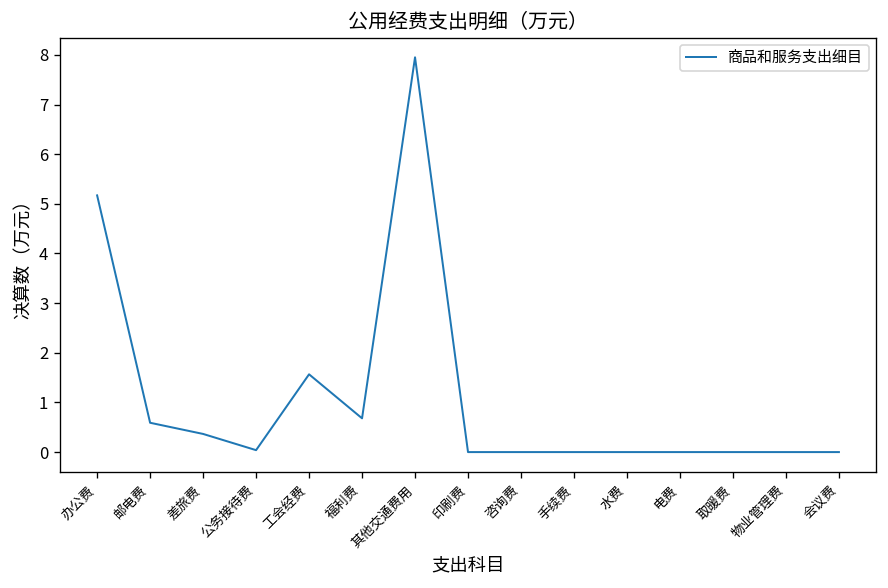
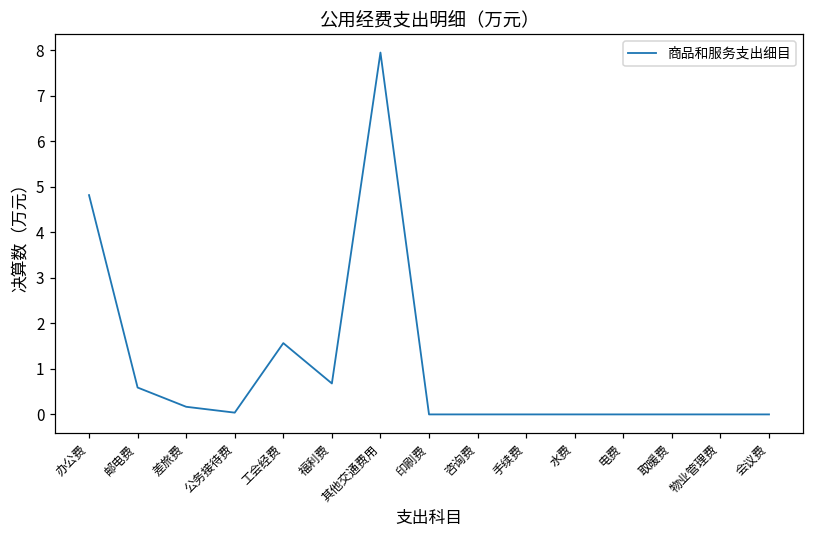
办公费: 5.2 -> 4.8
差旅费: 0.4 -> 0.2
